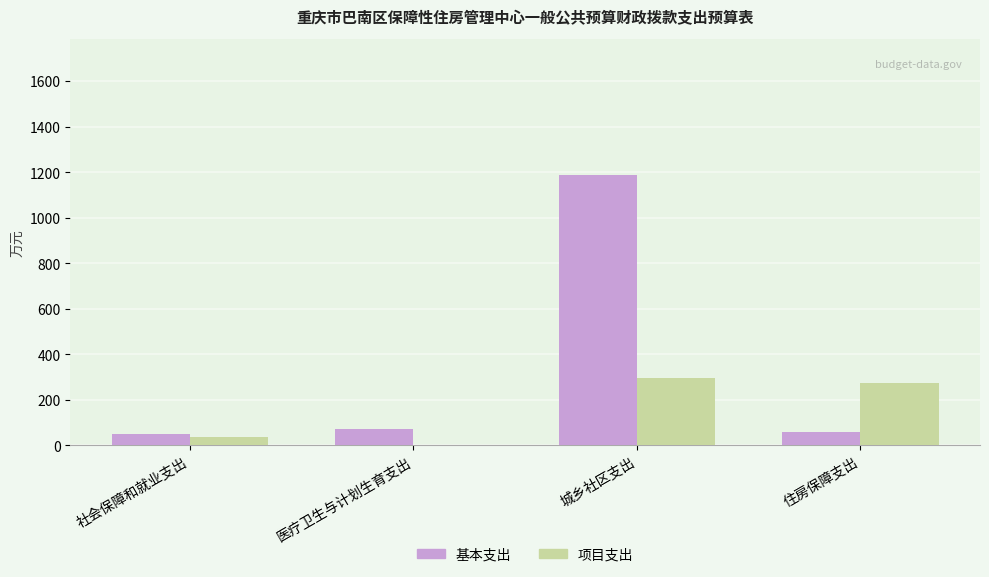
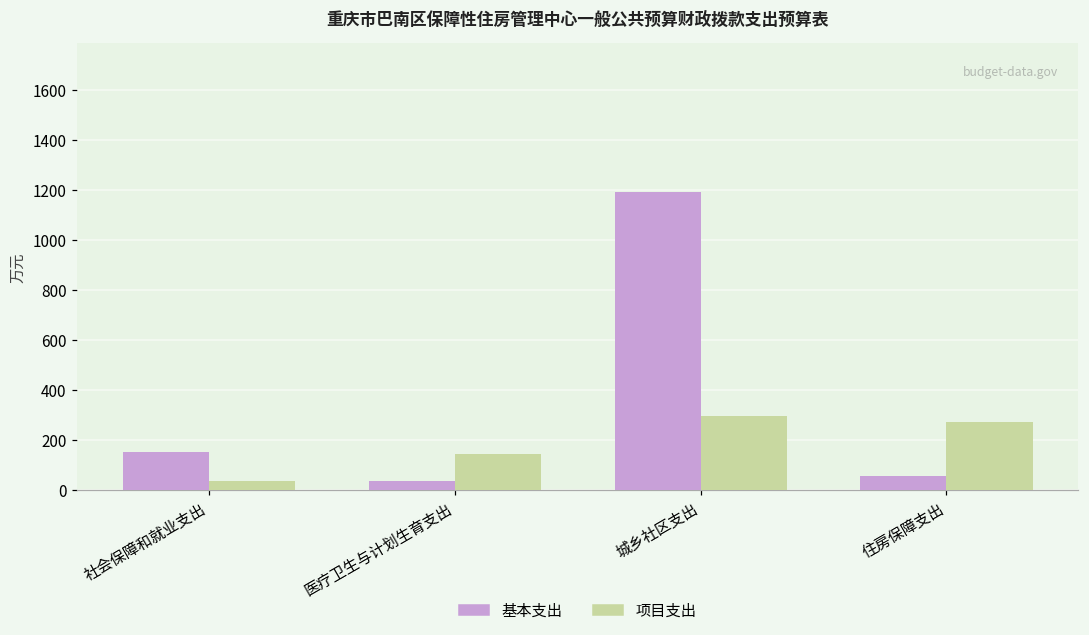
基本支出, 社会保障和就业支出: 50 -> 150
基本支出, 医疗卫生与计划生育支出: 70 -> 40
项目支出, 医疗卫生与计划生育支出: 0 -> 140
